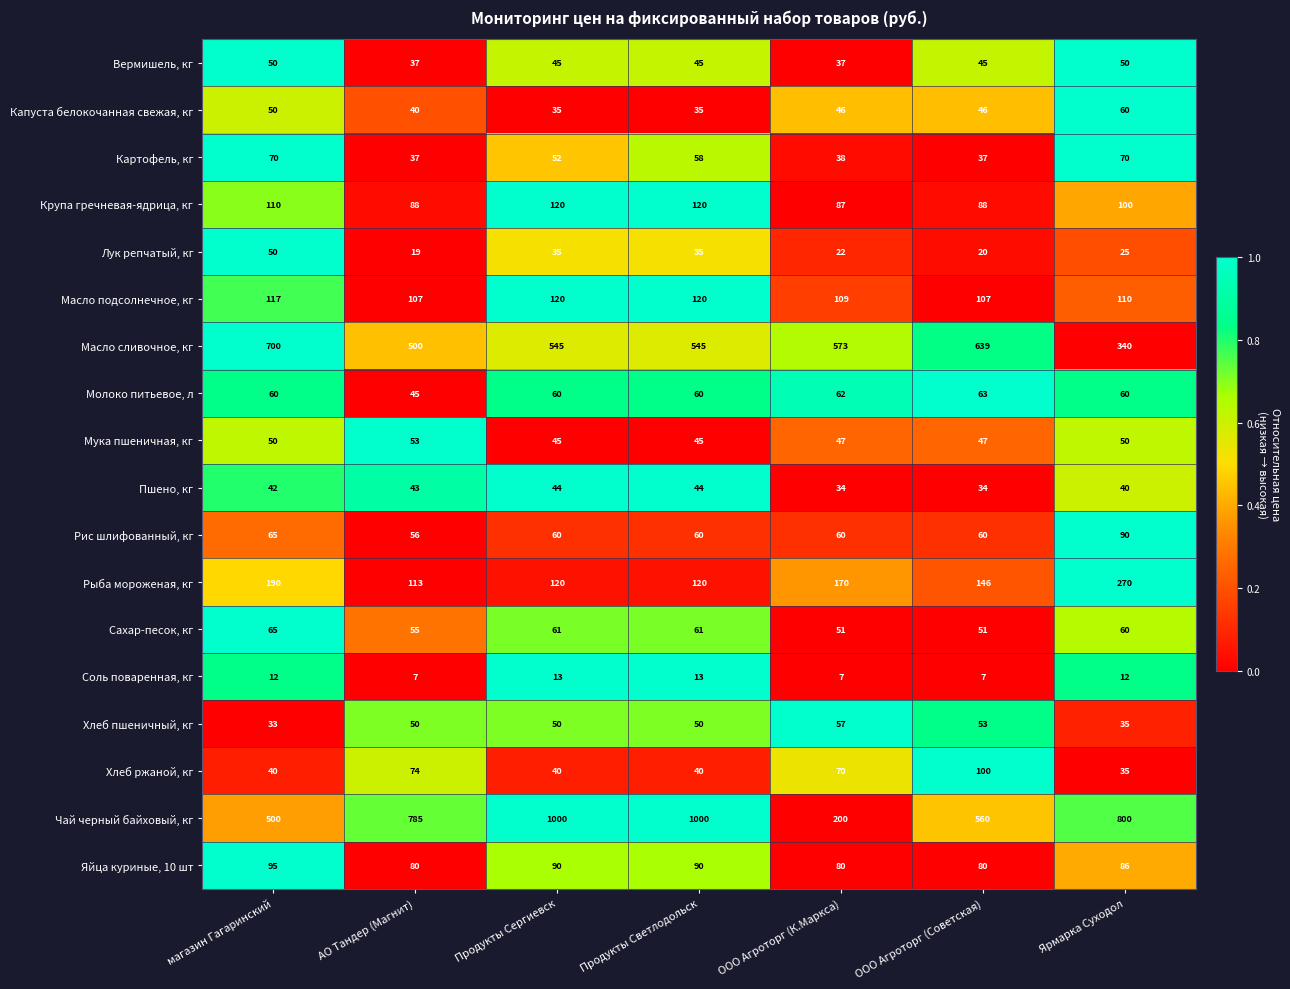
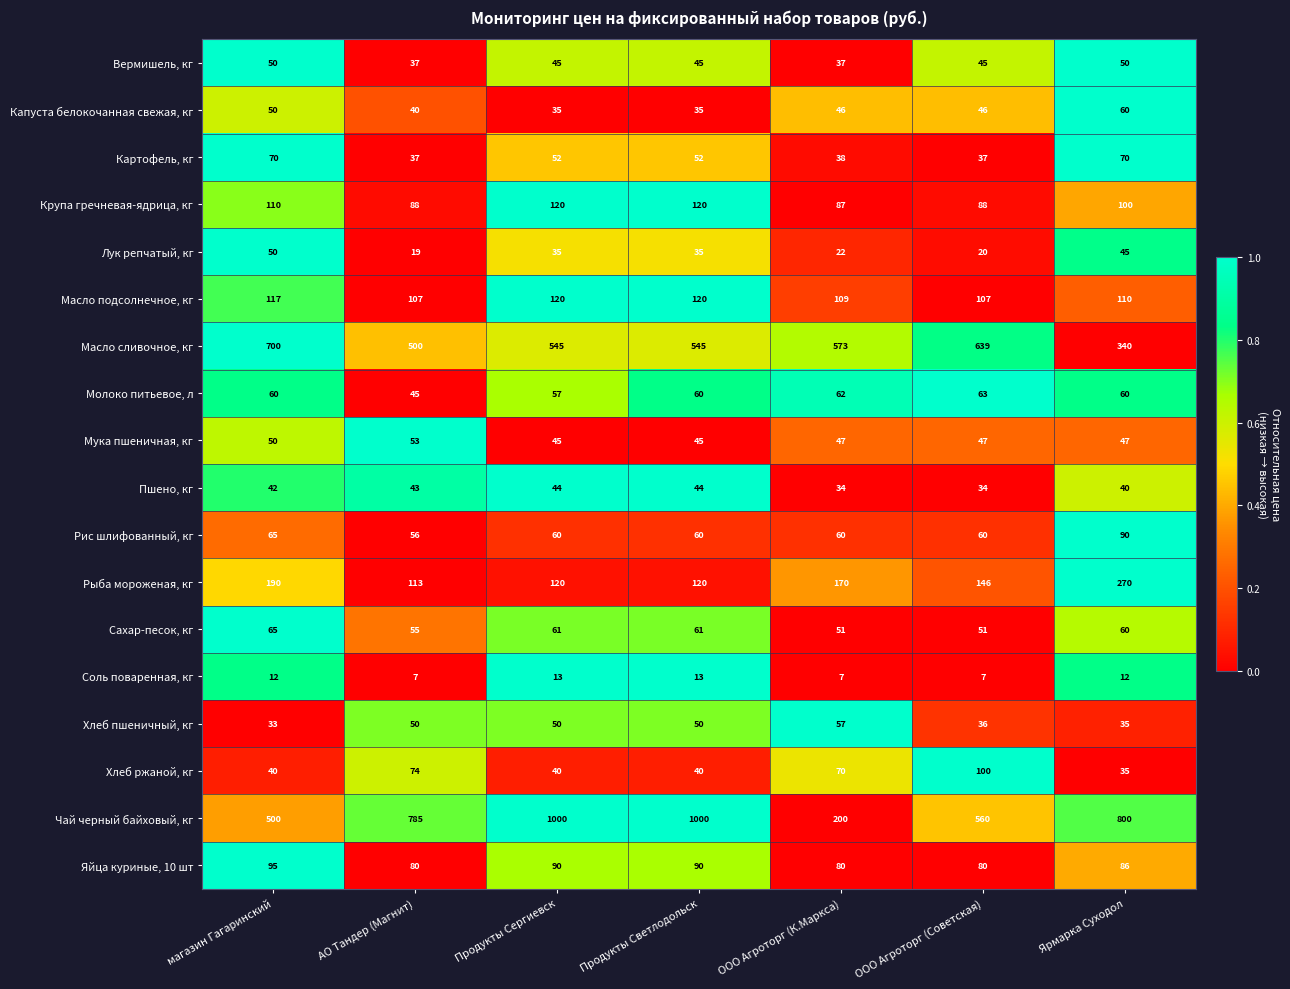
Картофель, кг, Продукты Светлодольск: 58 -> 52
Лук репчатый, кг, Ярмарка Суходол: 25 -> 45
Молоко питьевое, л, Продукты Сергиевск: 60 -> 57
Мука пшеничная, кг, Ярмарка Суходол: 50 -> 47
Хлеб пшеничный, кг, ООО Агроторг (Советская): 53 -> 36
